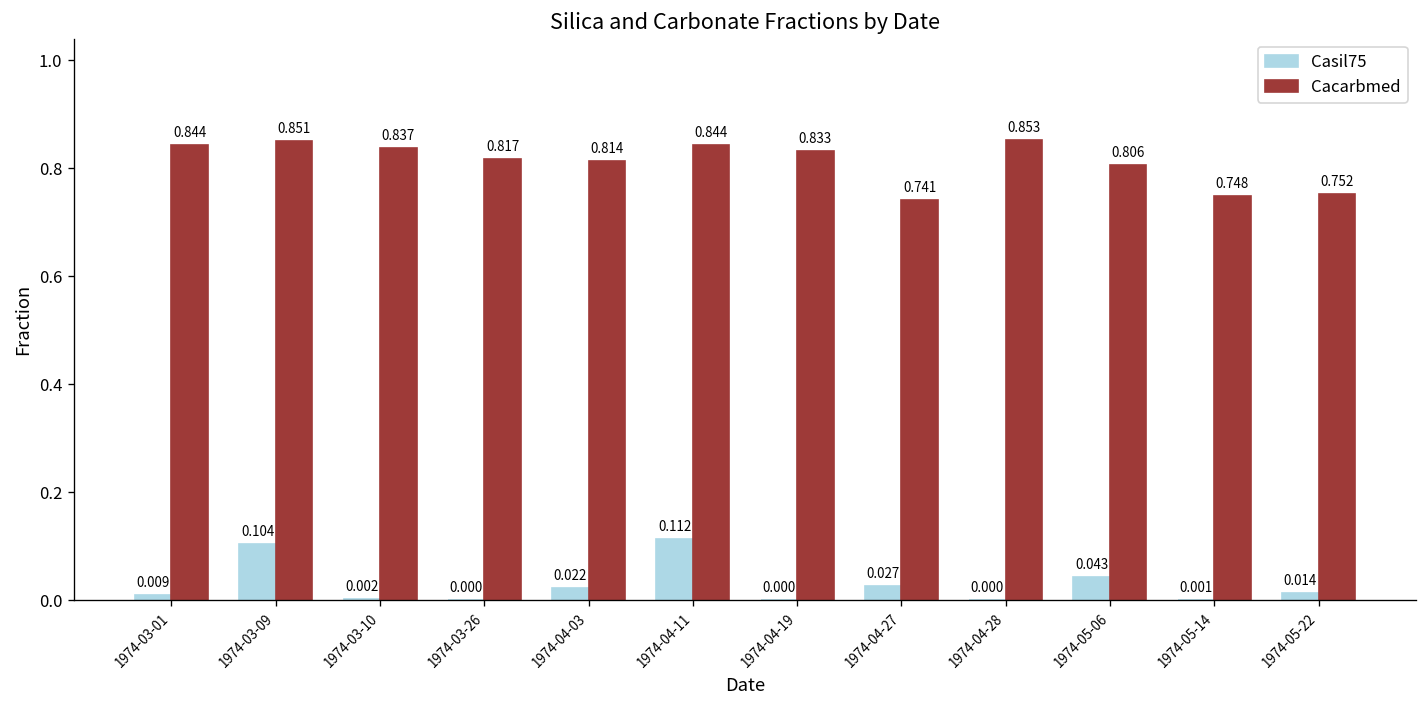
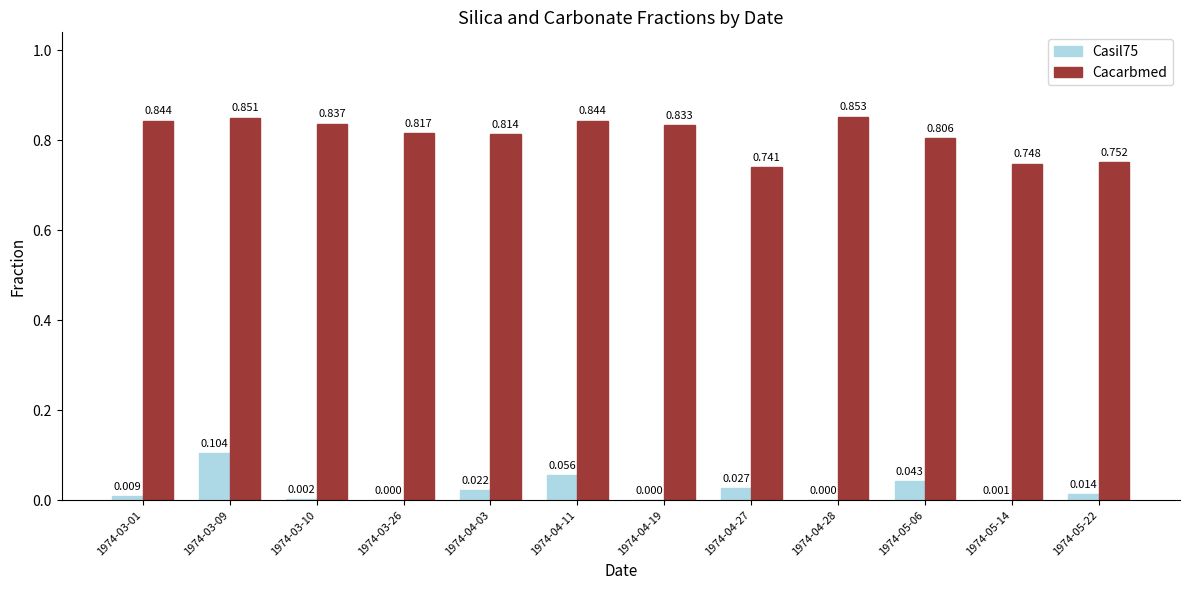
Casil75, 1974-04-11: 0.112 -> 0.056
